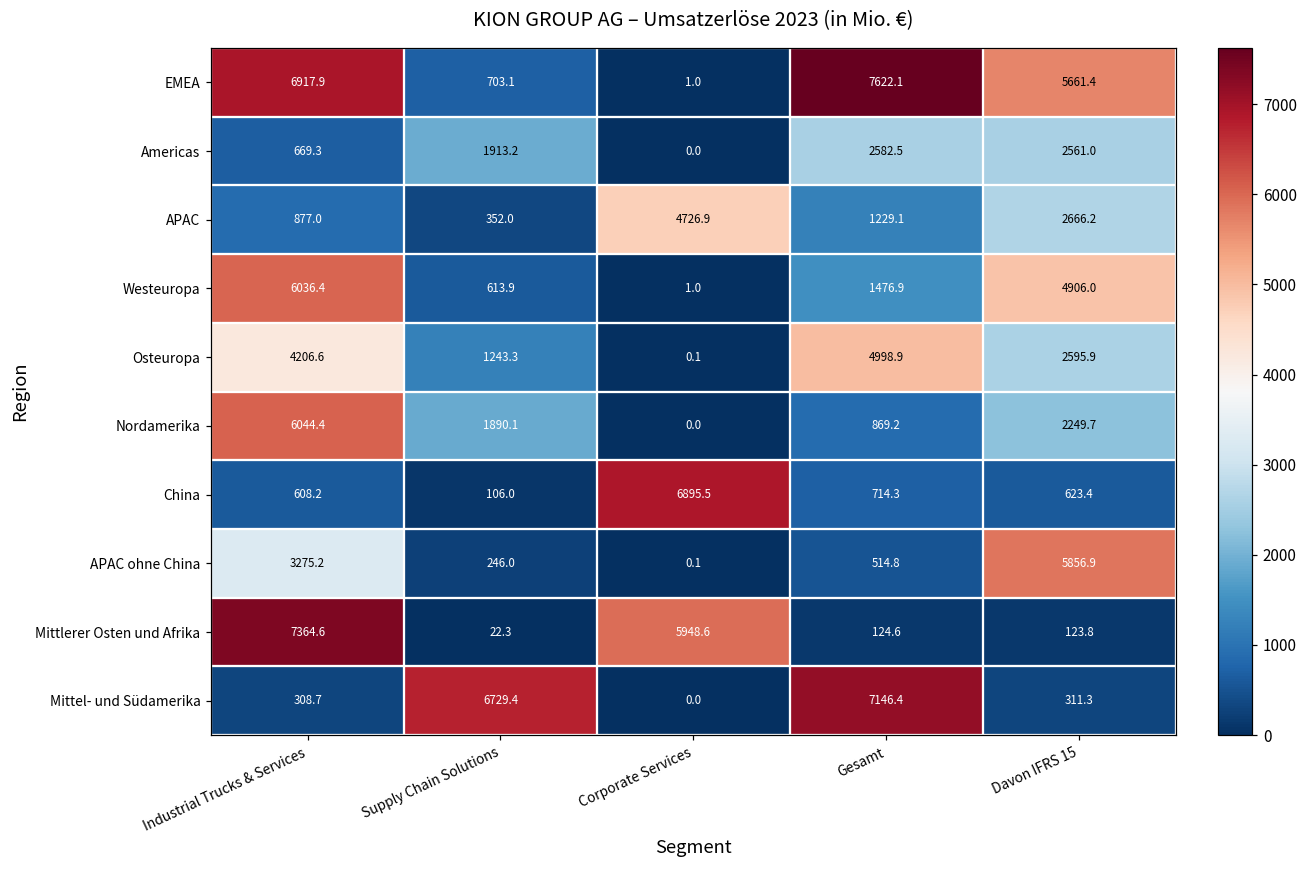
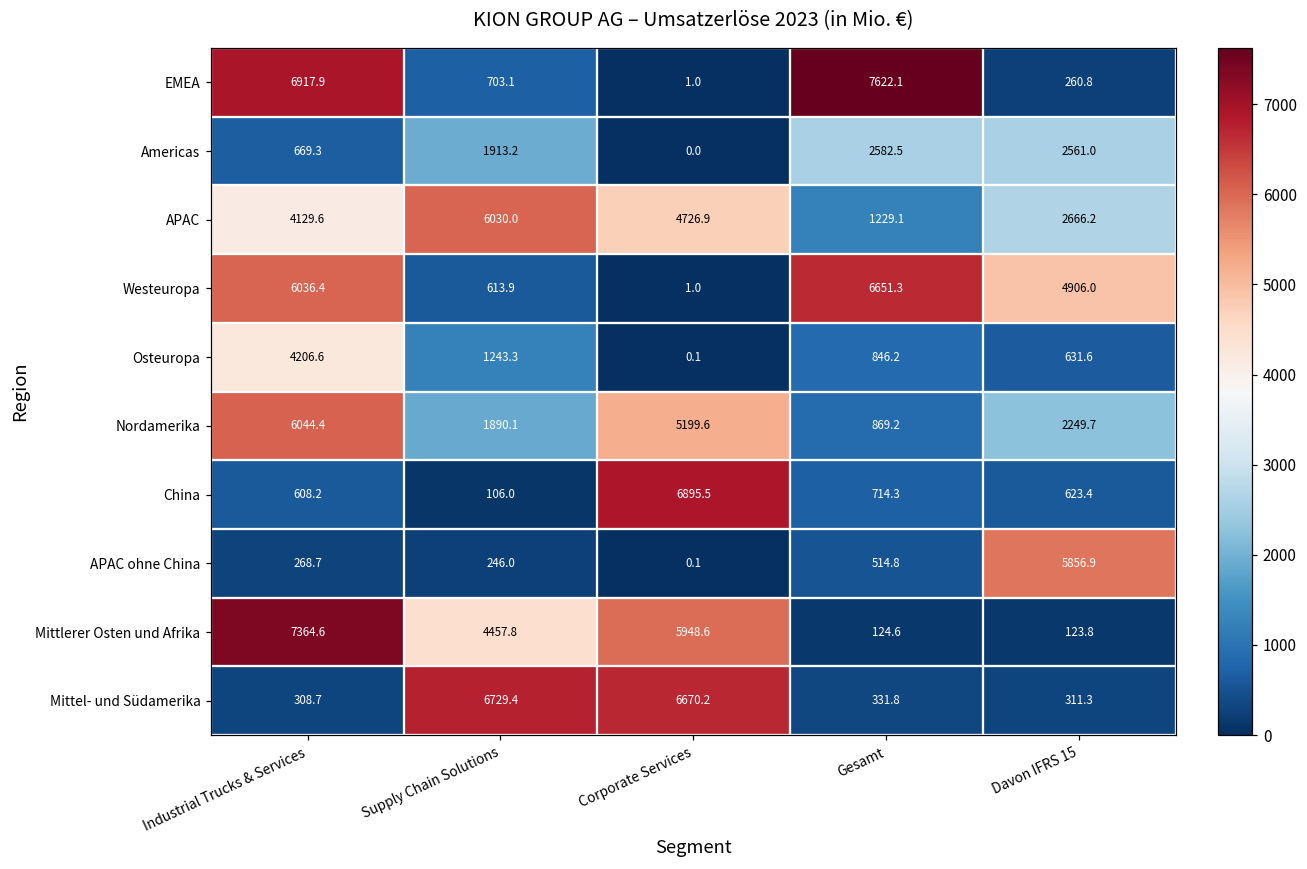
EMEA, Davon IFRS 15: 5661.4 -> 260.8
APAC, Industrial Trucks & Services: 877.0 -> 4129.6
APAC, Supply Chain Solutions: 352.0 -> 6030.0
Westeuropa, Gesamt: 1476.9 -> 6651.3
Osteuropa, Gesamt: 4998.9 -> 846.2
Osteuropa, Davon IFRS 15: 2595.9 -> 631.6
Nordamerika, Corporate Services: 0.0 -> 5199.6
APAC ohne China, Industrial Trucks & Services: 3275.2 -> 268.7
Mittlerer Osten und Afrika, Supply Chain Solutions: 22.3 -> 4457.8
Mittel- und Südamerika, Corporate Services: 0.0 -> 6670.2
Mittel- und Südamerika, Gesamt: 7146.4 -> 331.8
